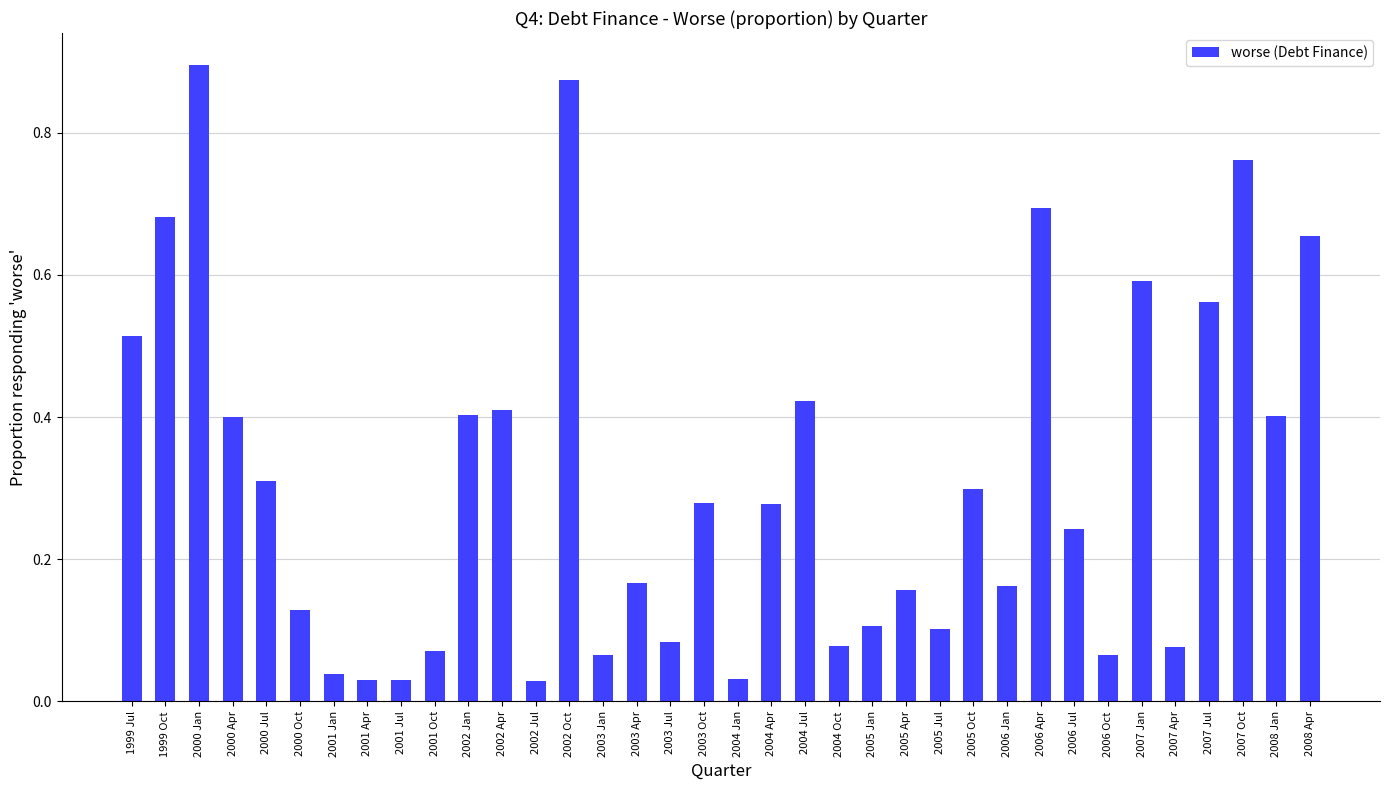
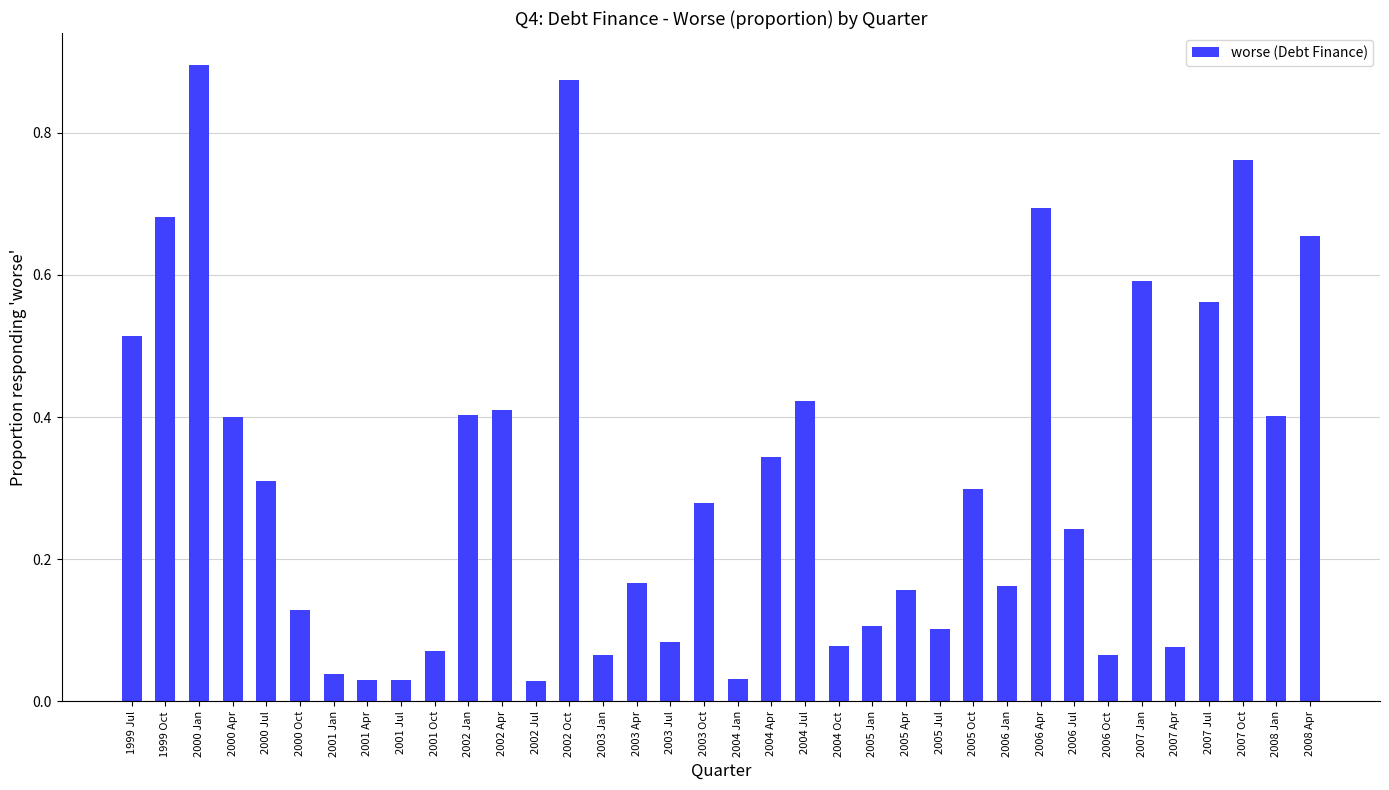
2004 Apr: 0.28 -> 0.34
